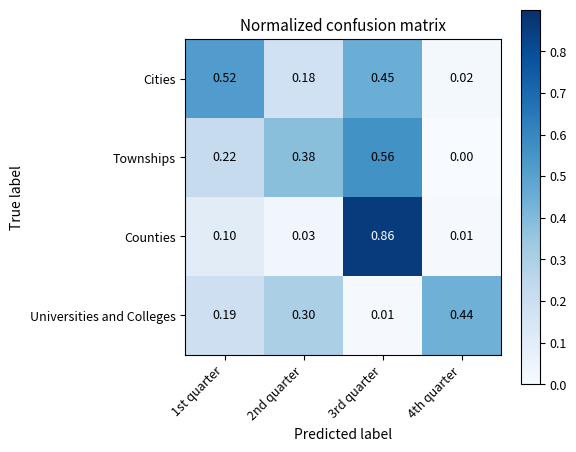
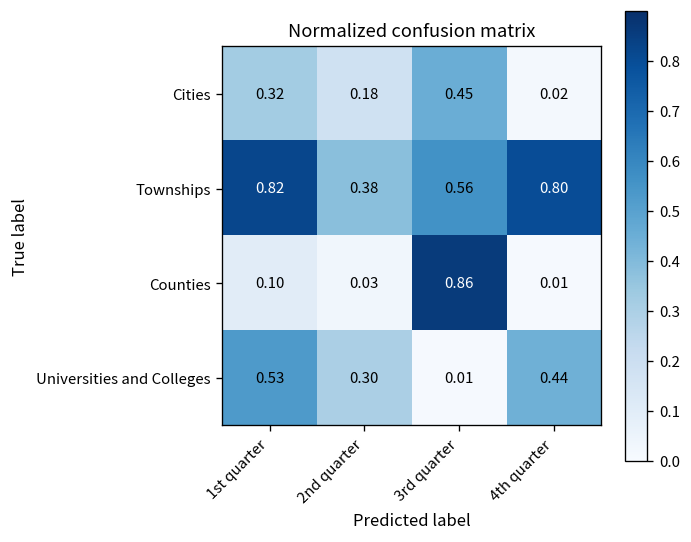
Cities, 1st quarter: 0.52 -> 0.32
Townships, 1st quarter: 0.22 -> 0.82
Townships, 4th quarter: 0.00 -> 0.80
Universities and Colleges, 1st quarter: 0.19 -> 0.53
